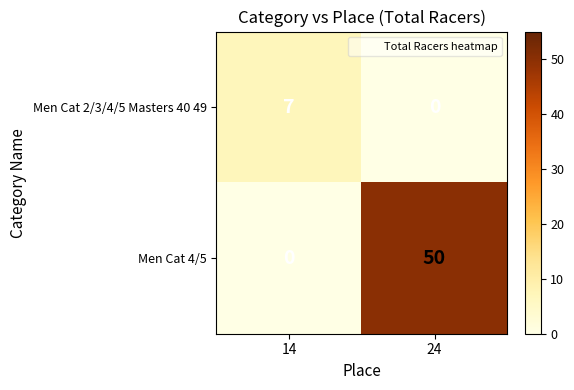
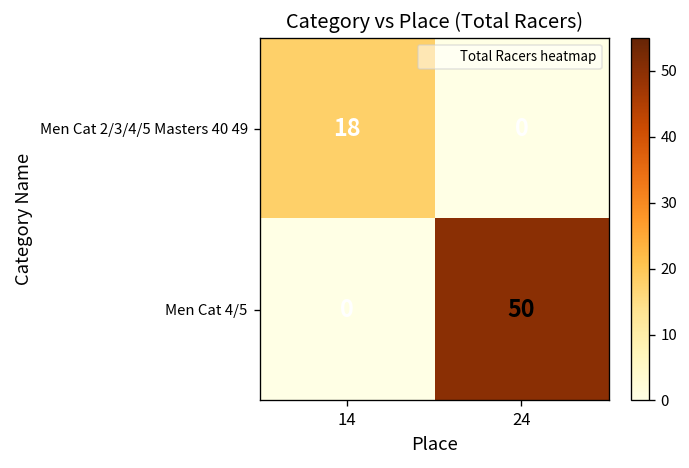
Men Cat 2/3/4/5 Masters 40 49, 14: 7 -> 18
